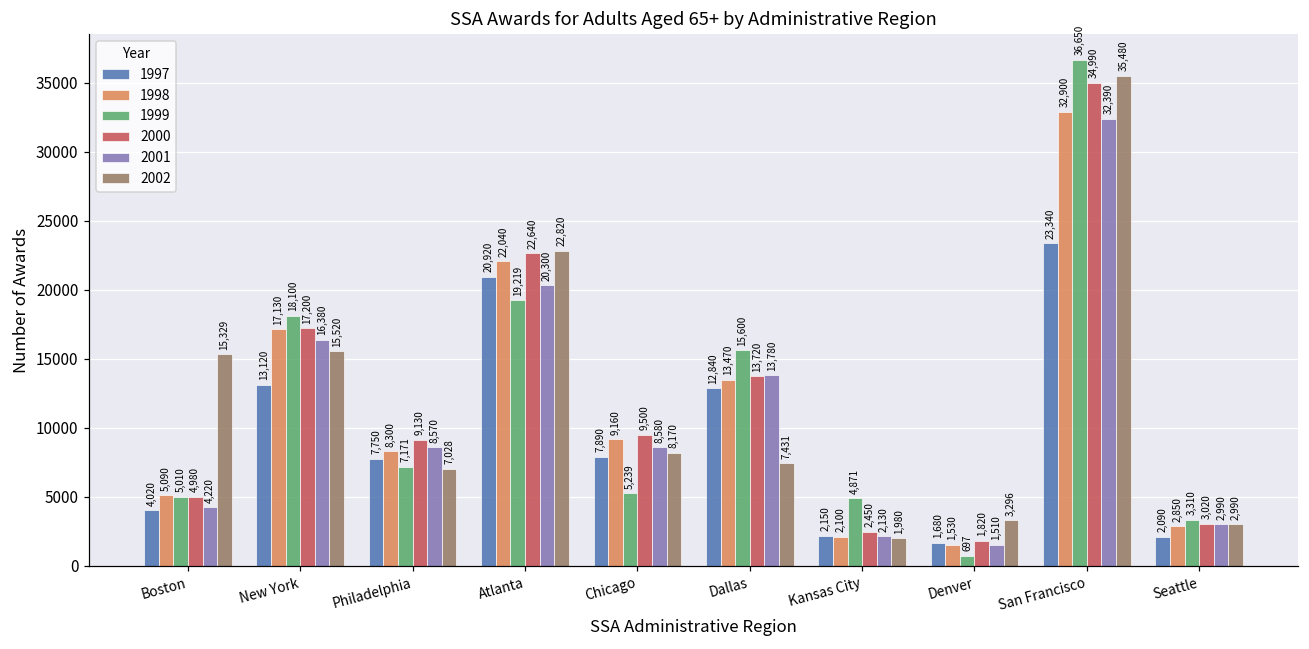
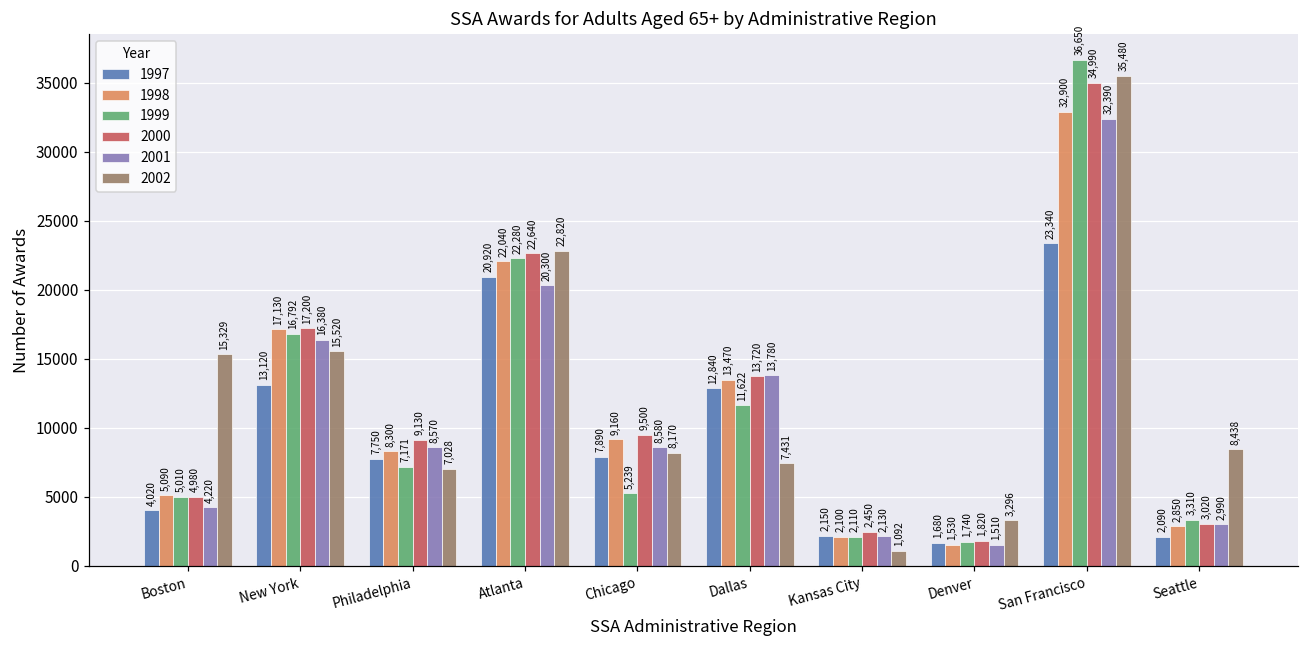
1999, New York: 18,100 -> 16,792
1999, Atlanta: 19,219 -> 22,280
1999, Dallas: 15,600 -> 11,622
1999, Kansas City: 4,871 -> 2,110
2002, Kansas City: 1,980 -> 1,092
1999, Denver: 697 -> 1,740
2002, Seattle: 2,990 -> 8,438
